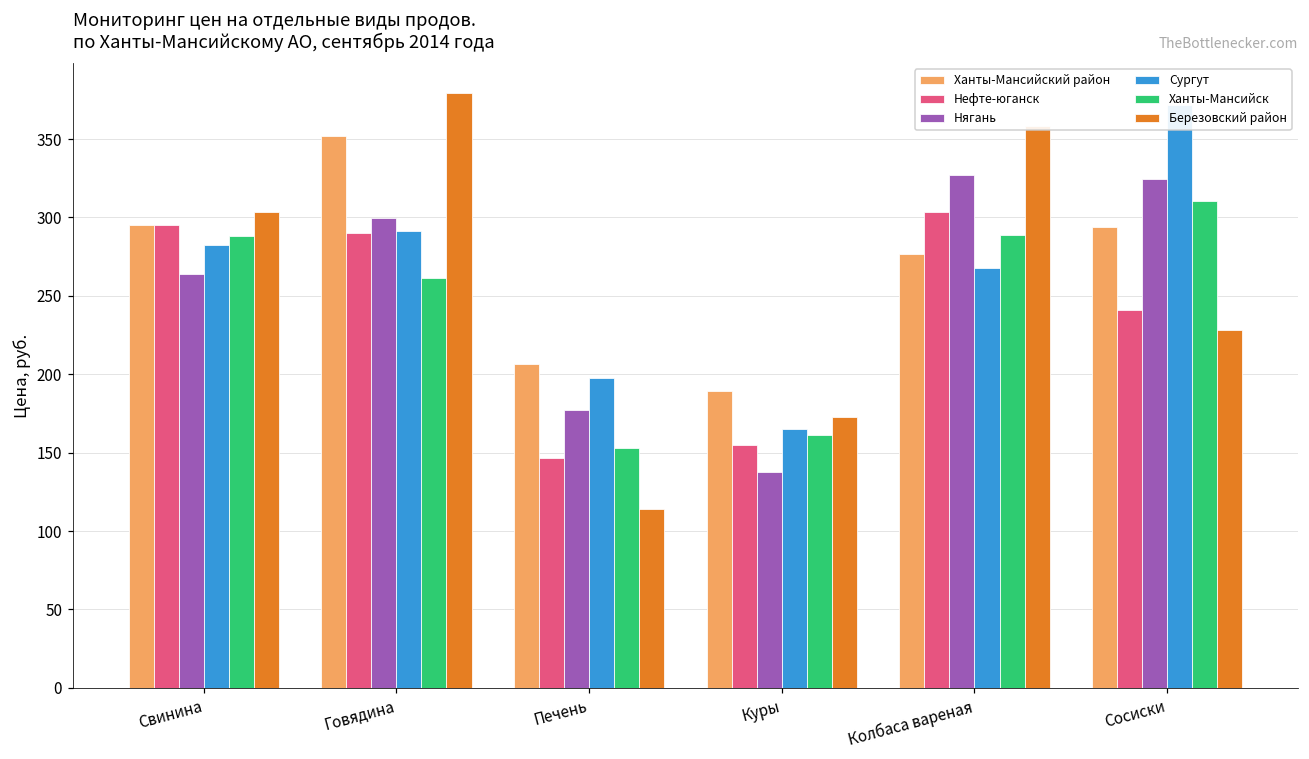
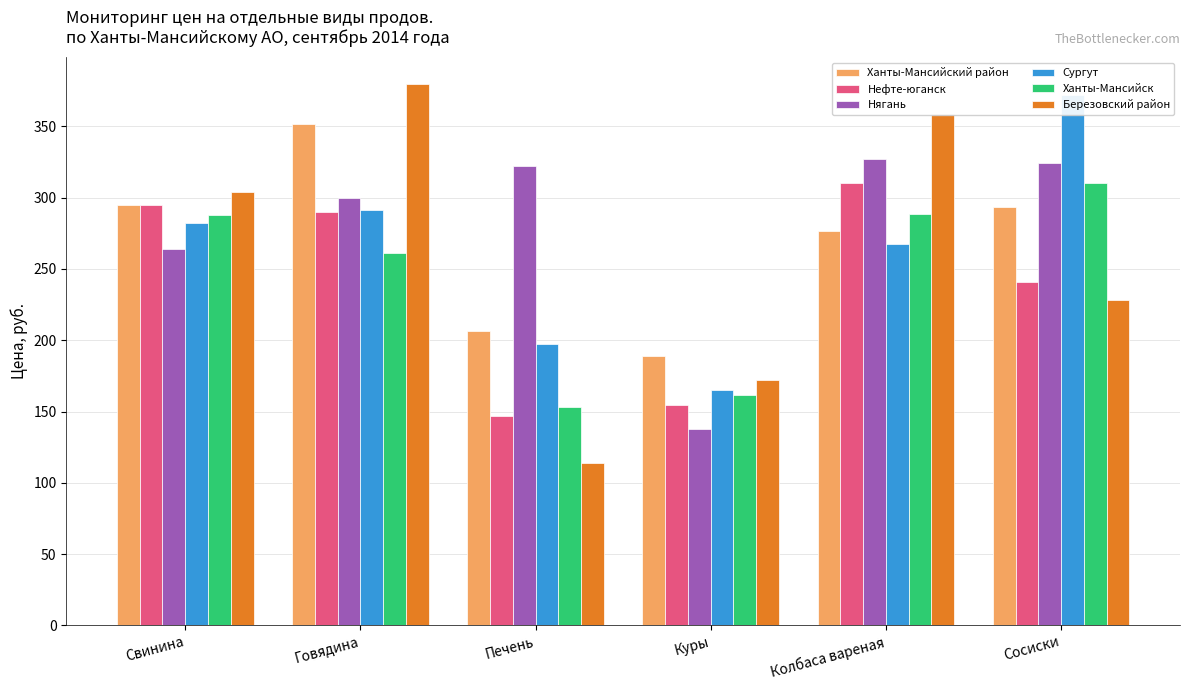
Нягань, Печень: 177 -> 322
Нефте-юганск, Колбаса вареная: 304 -> 311
